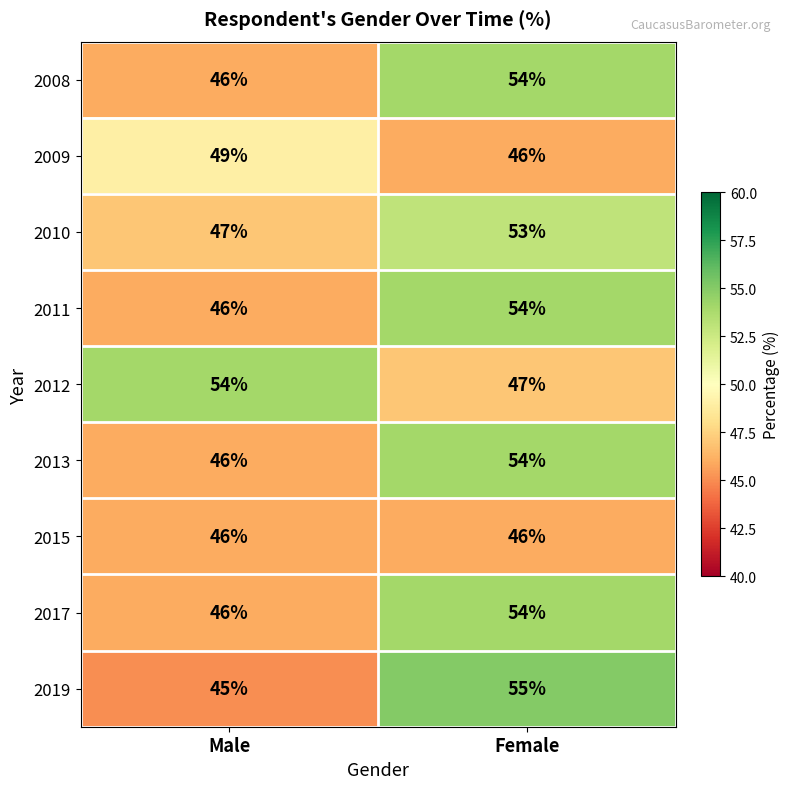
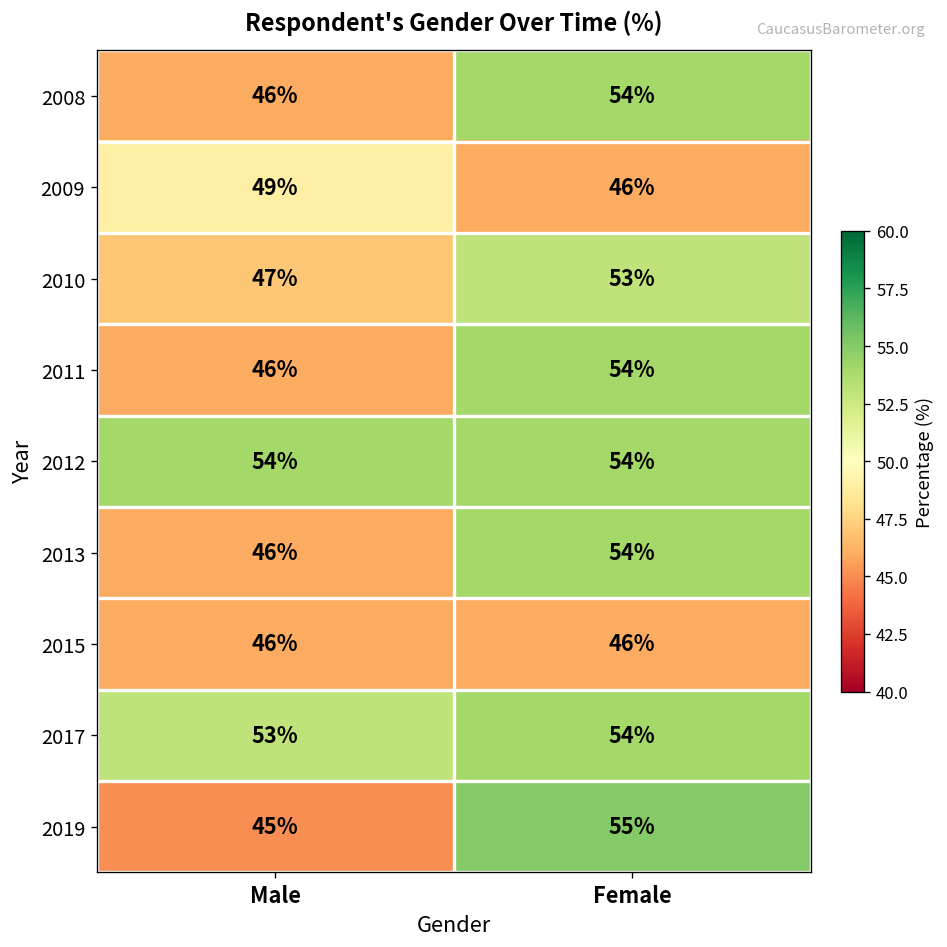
2012, Female: 47% -> 54%
2017, Male: 46% -> 53%
